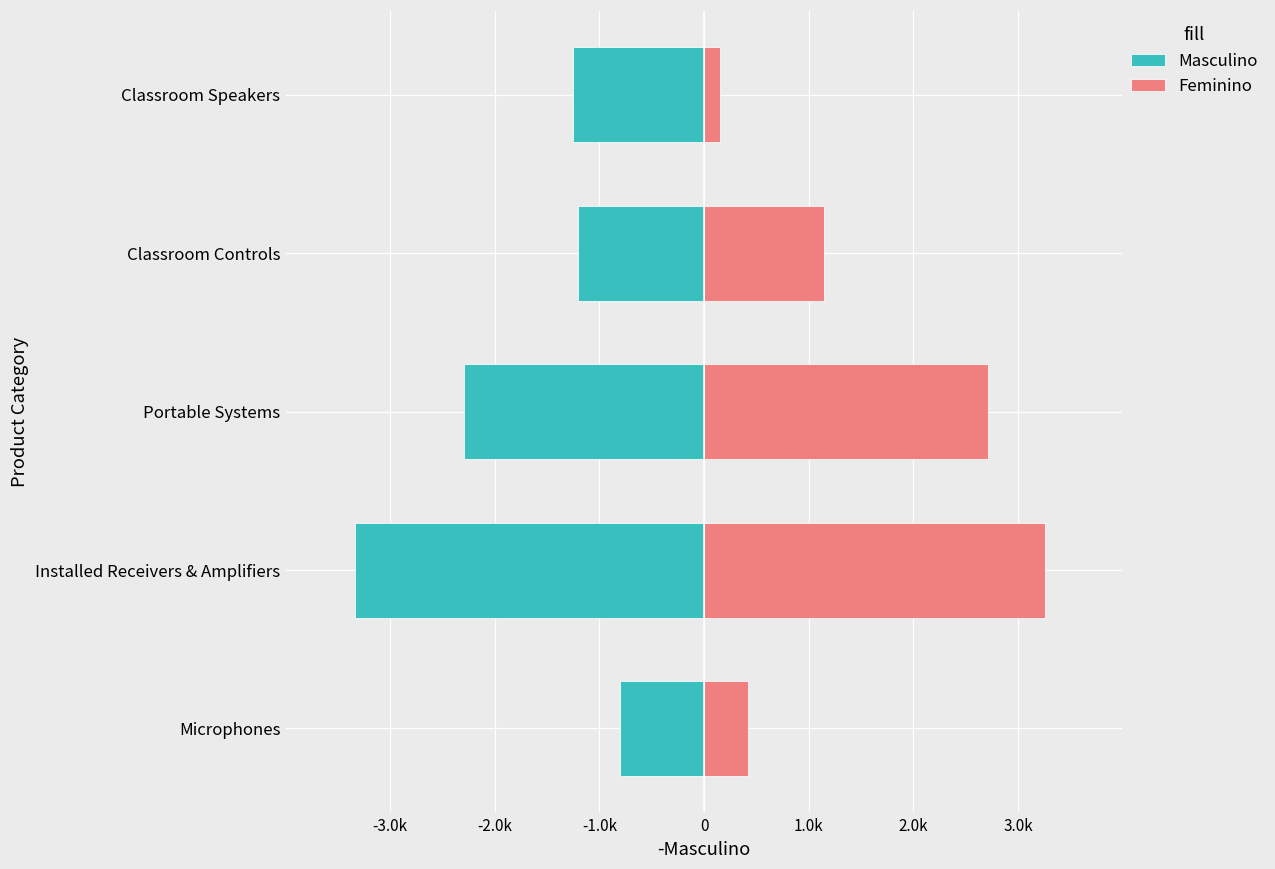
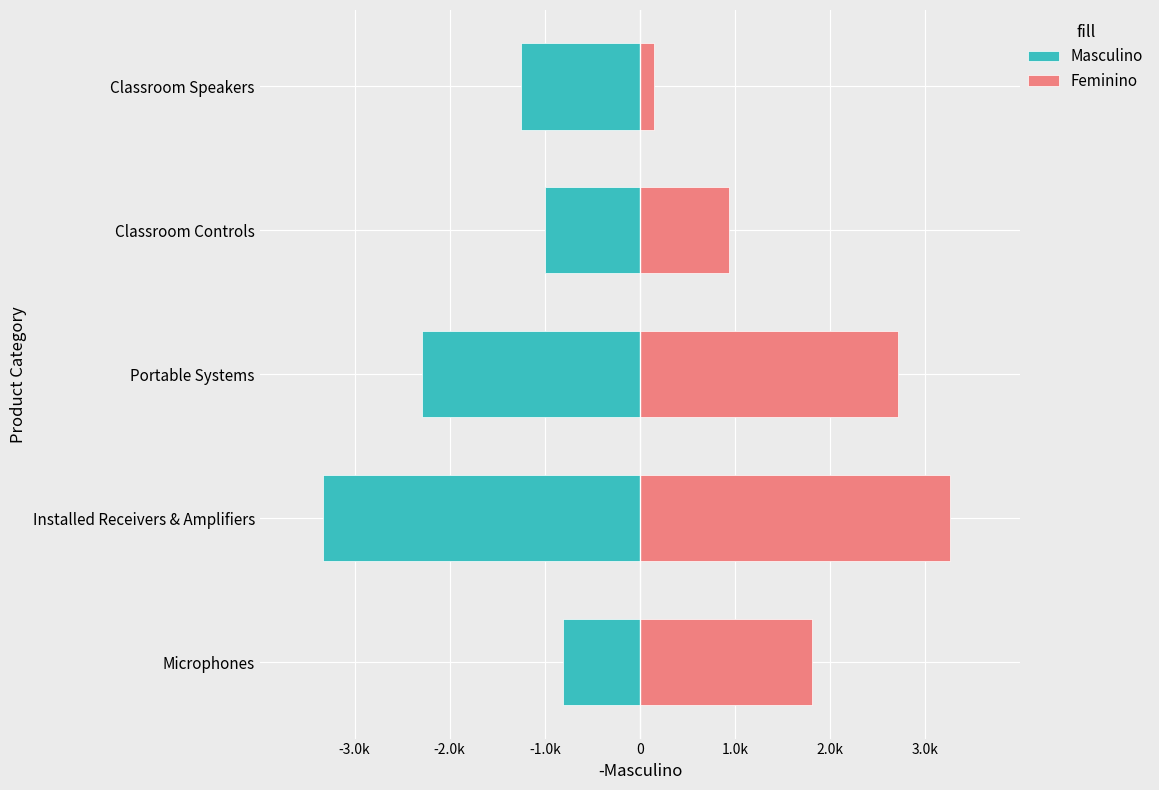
Masculino, Classroom Controls: -1200 -> -1000
Feminino, Classroom Controls: 1100 -> 900
Feminino, Microphones: 400 -> 1800
